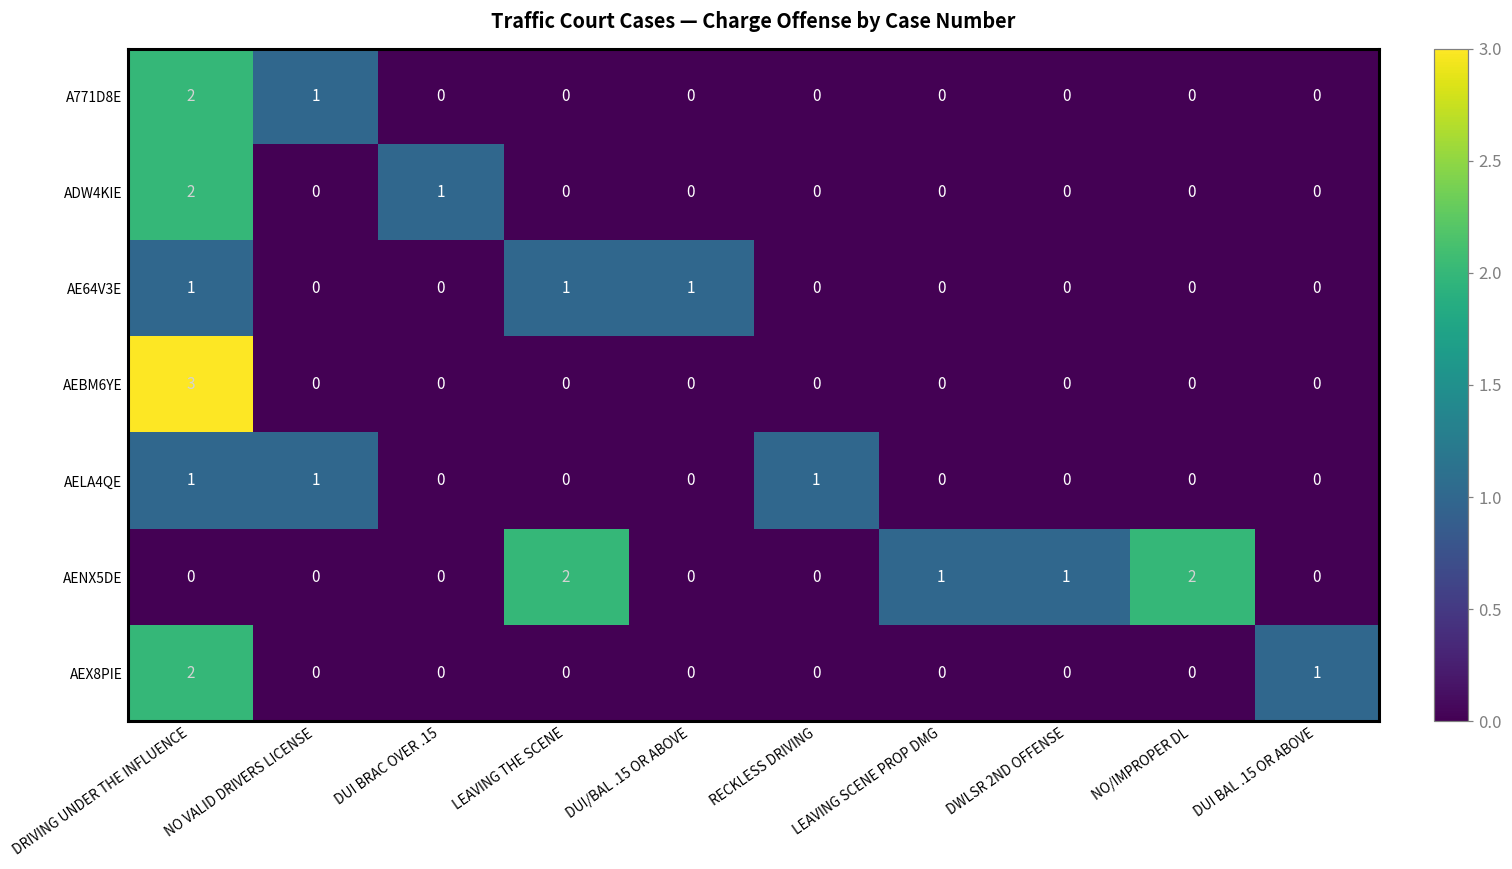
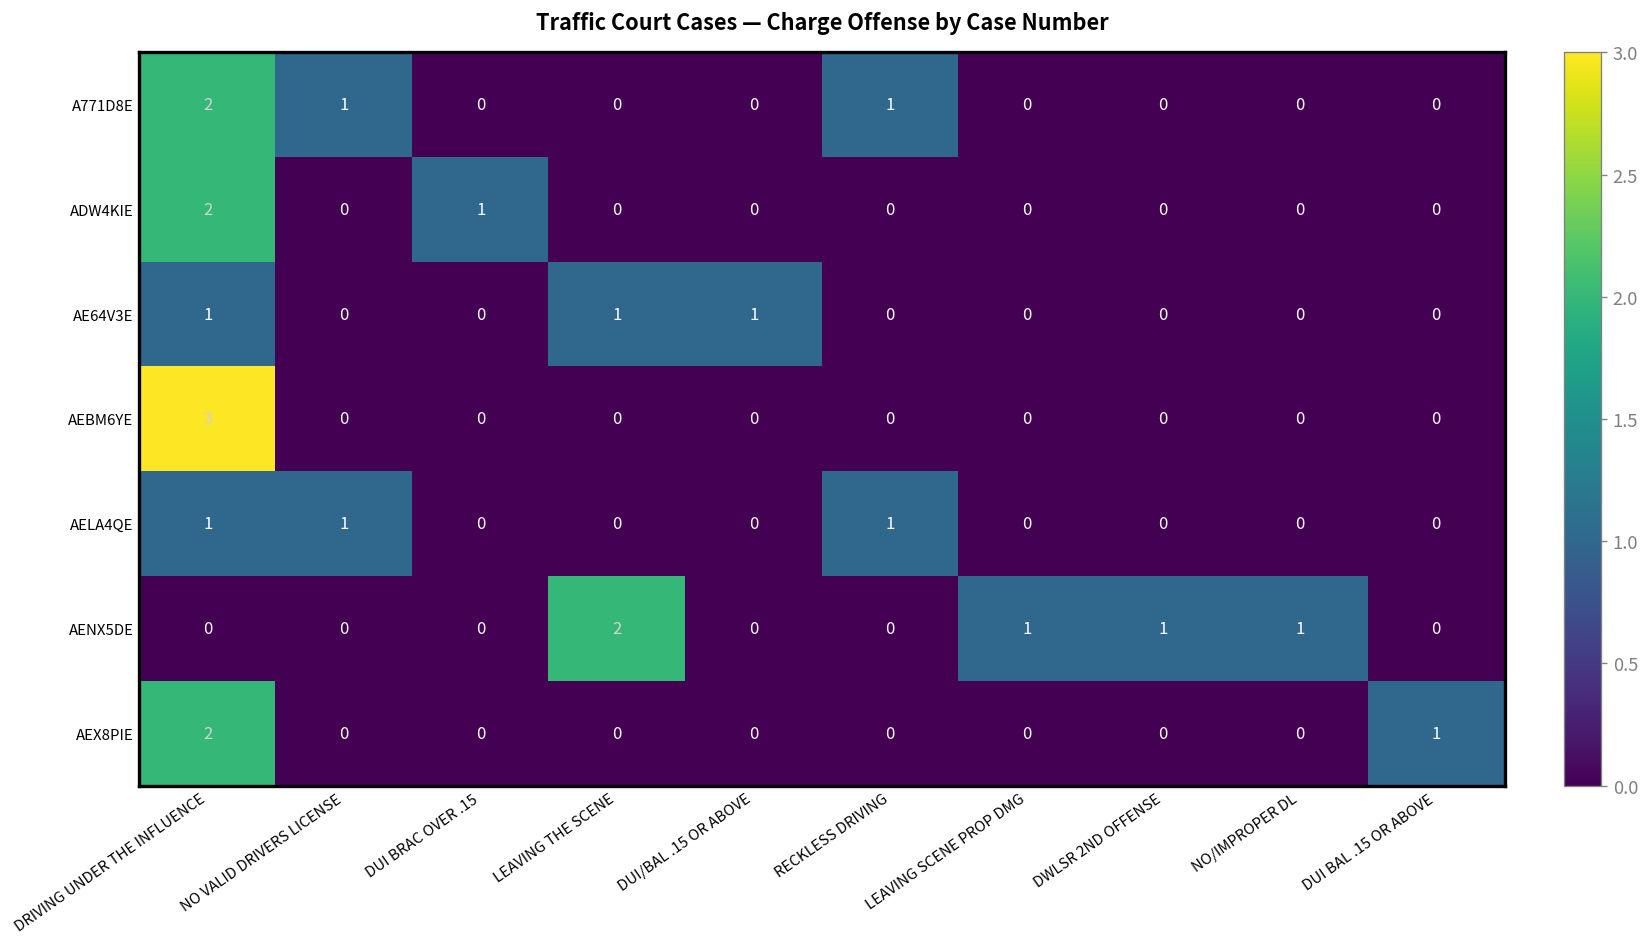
A771D8E, RECKLESS DRIVING: 0 -> 1
AENX5DE, NO/IMPROPER DL: 2 -> 1
